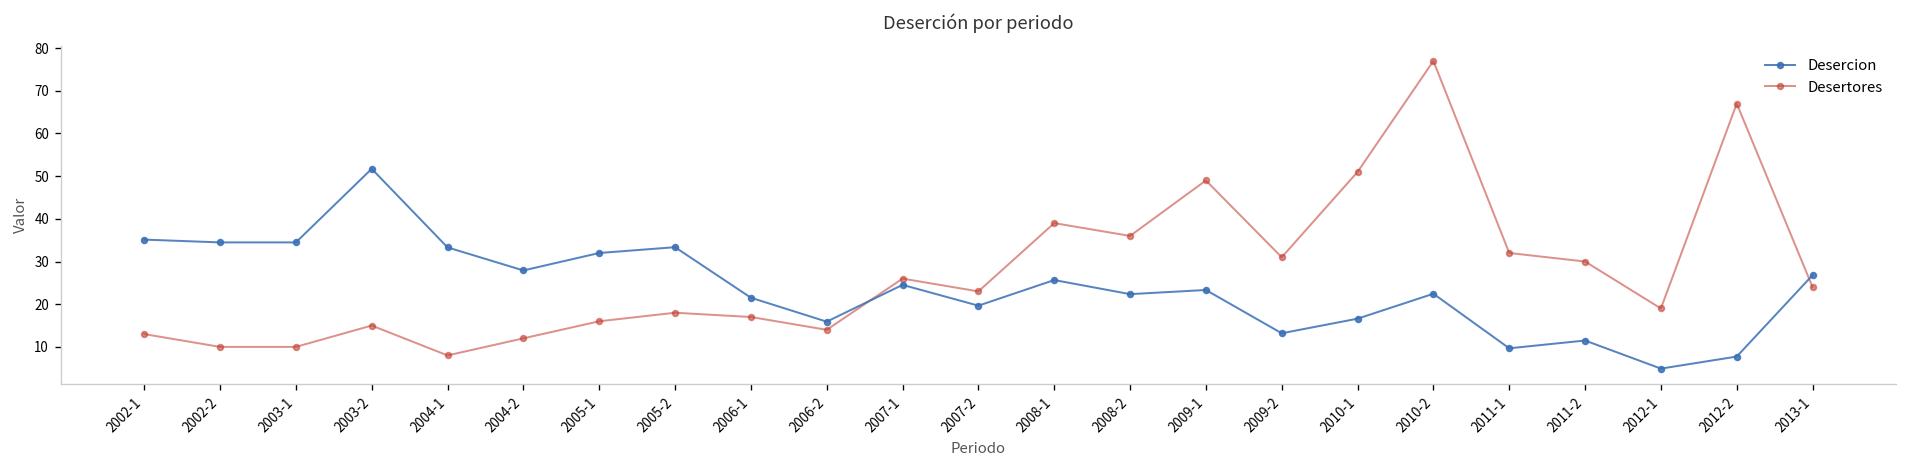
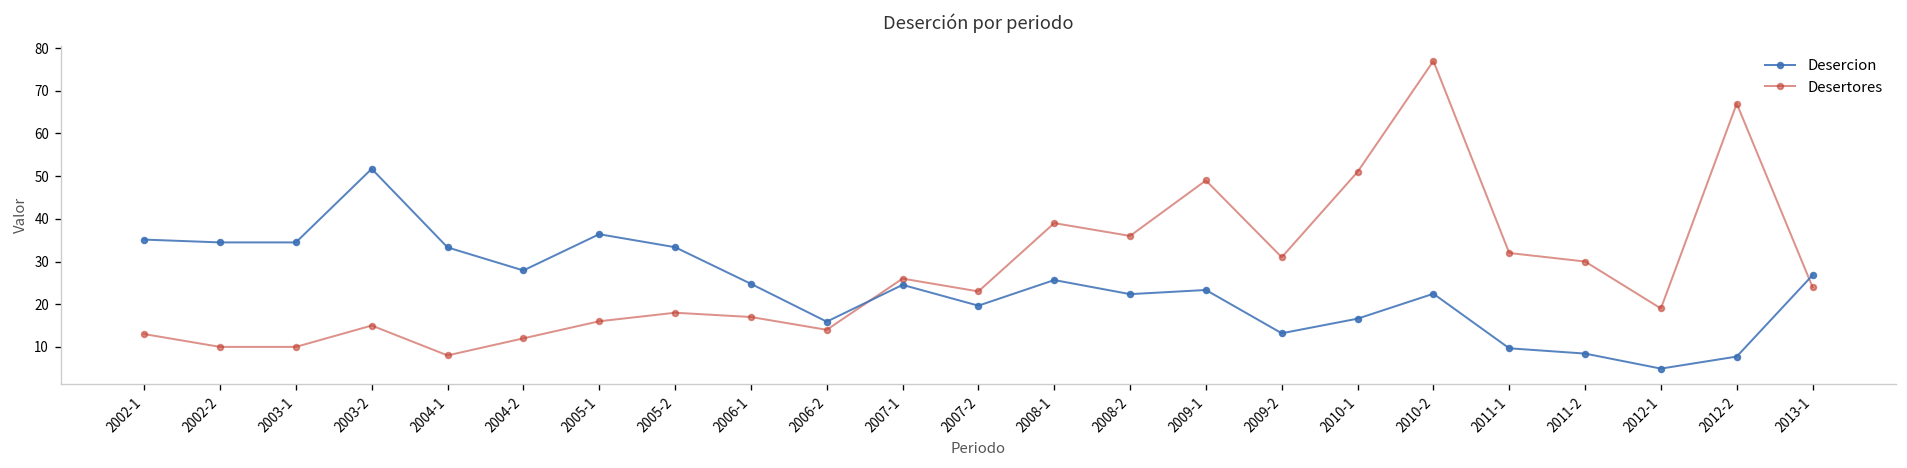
Desercion, 2005-1: 32 -> 36
Desercion, 2006-1: 22 -> 25
Desercion, 2011-2: 11 -> 8
